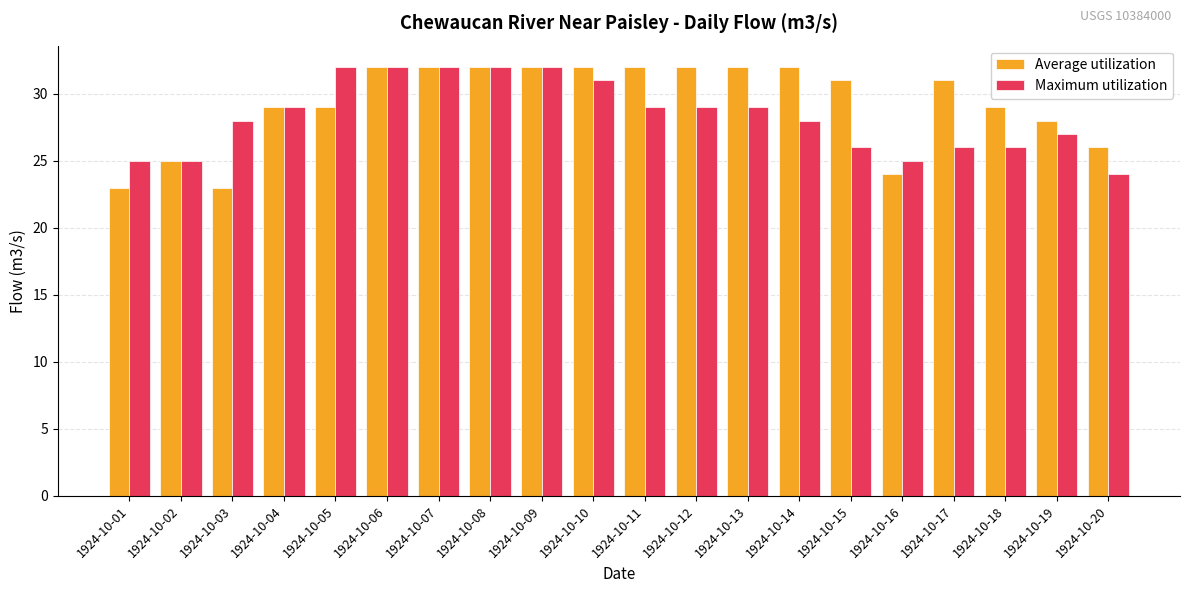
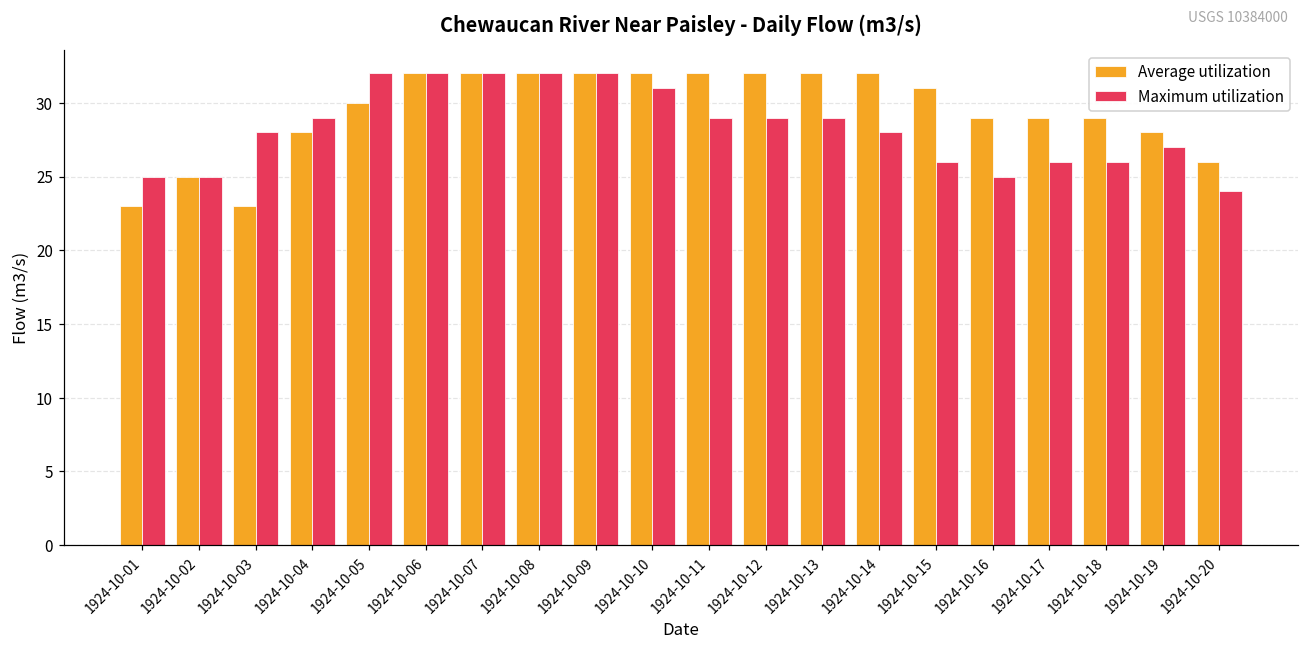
Average utilization, 1924-10-04: 29 -> 28
Average utilization, 1924-10-05: 29 -> 30
Average utilization, 1924-10-16: 24 -> 29
Average utilization, 1924-10-17: 31 -> 29
